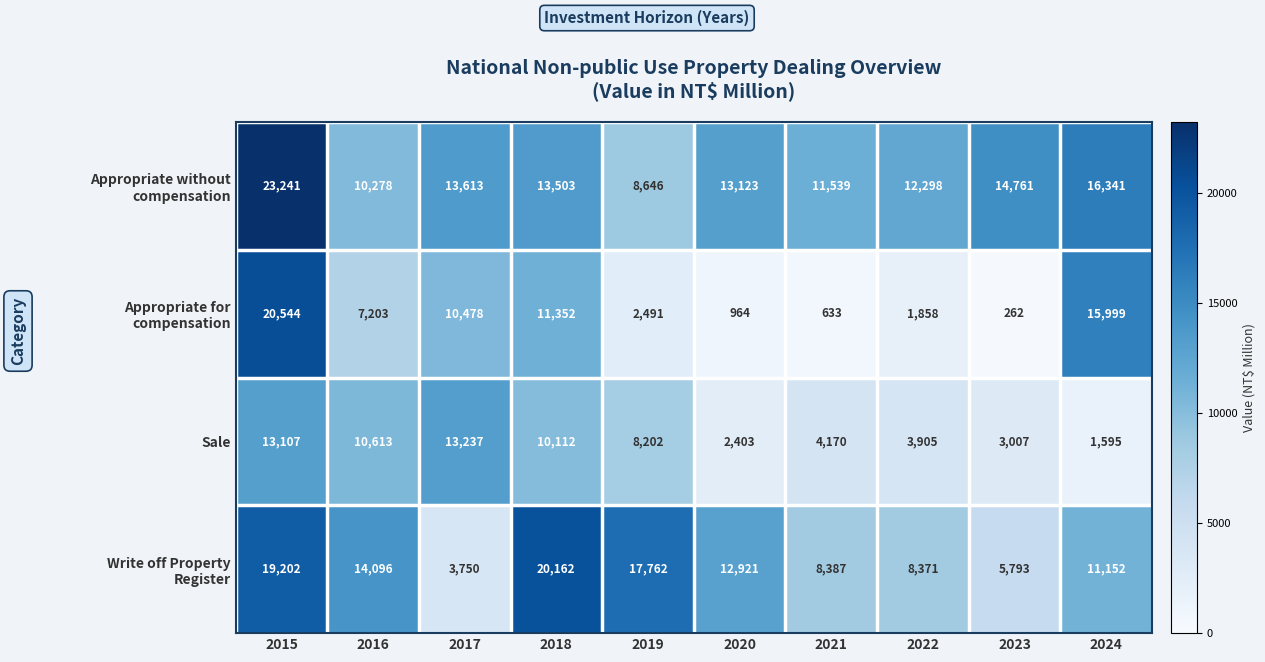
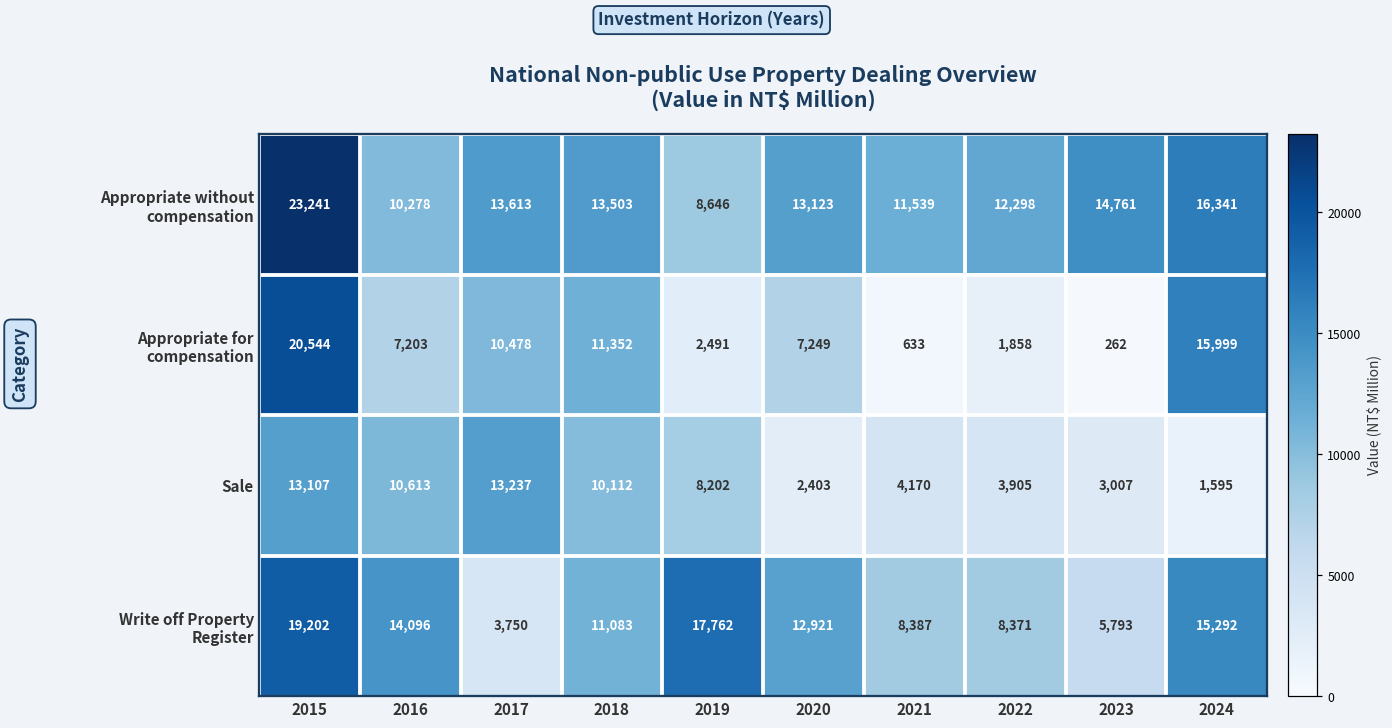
Appropriate for compensation, 2020: 964 -> 7,249
Write off Property Register, 2018: 20,162 -> 11,083
Write off Property Register, 2024: 11,152 -> 15,292
